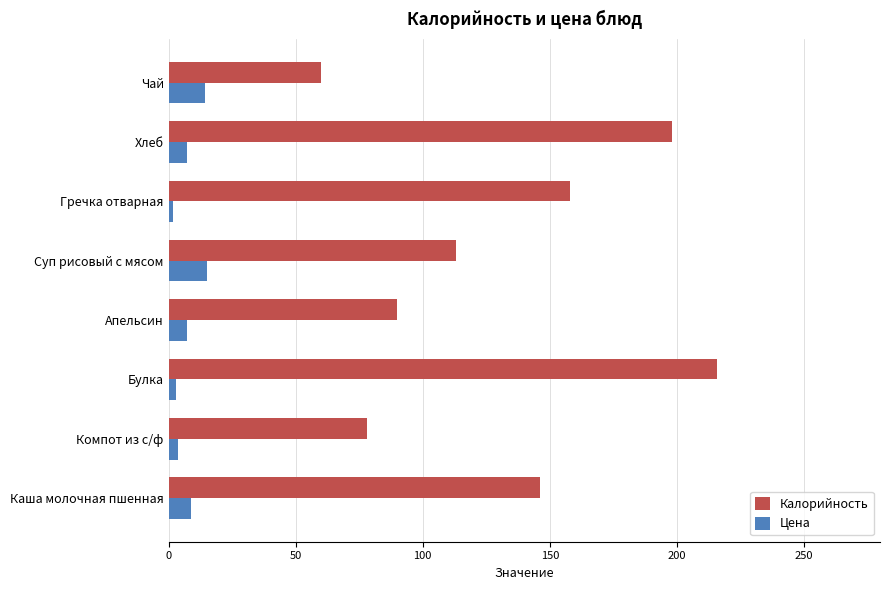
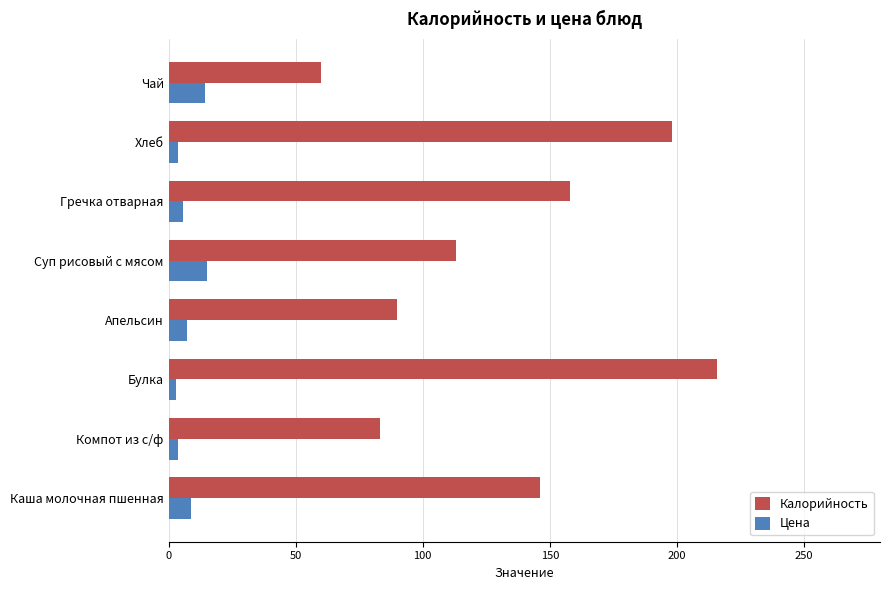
Цена, Хлеб: 7 -> 4
Цена, Гречка отварная: 2 -> 6
Калорийность, Компот из с/ф: 78 -> 83
